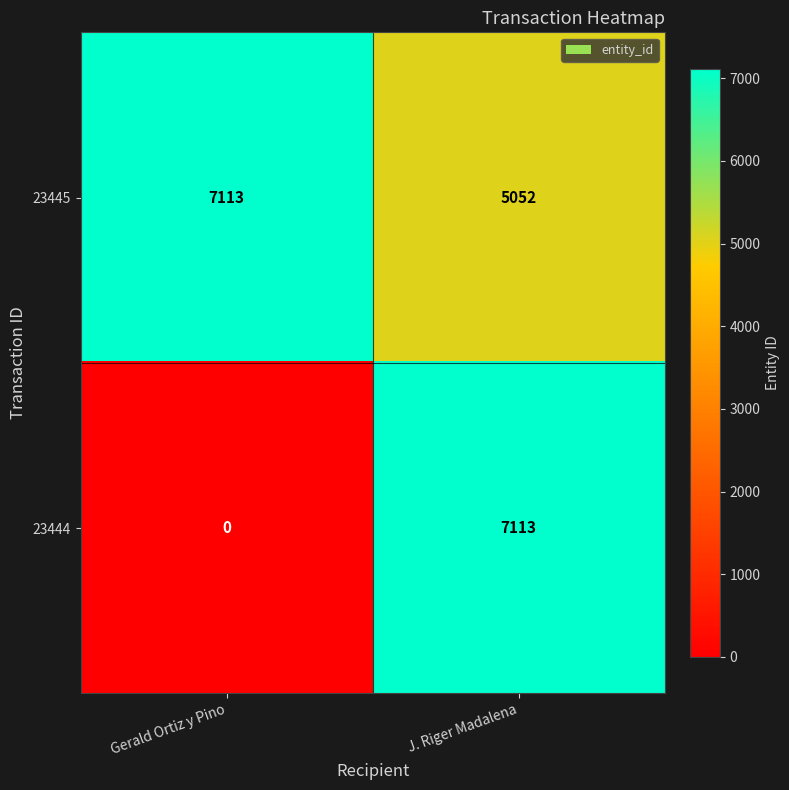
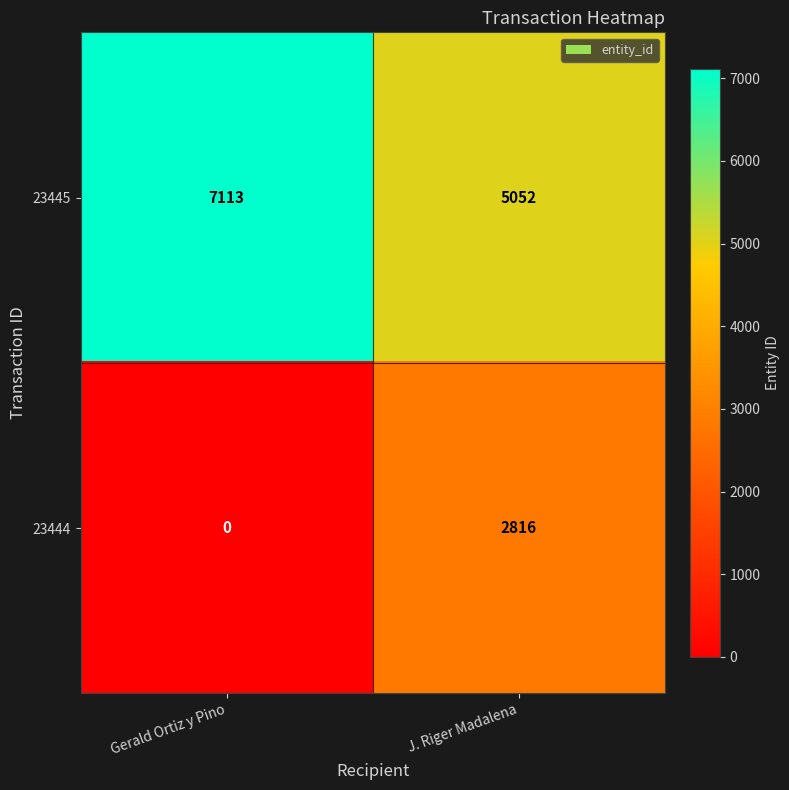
23444, J. Riger Madalena: 7113 -> 2816
